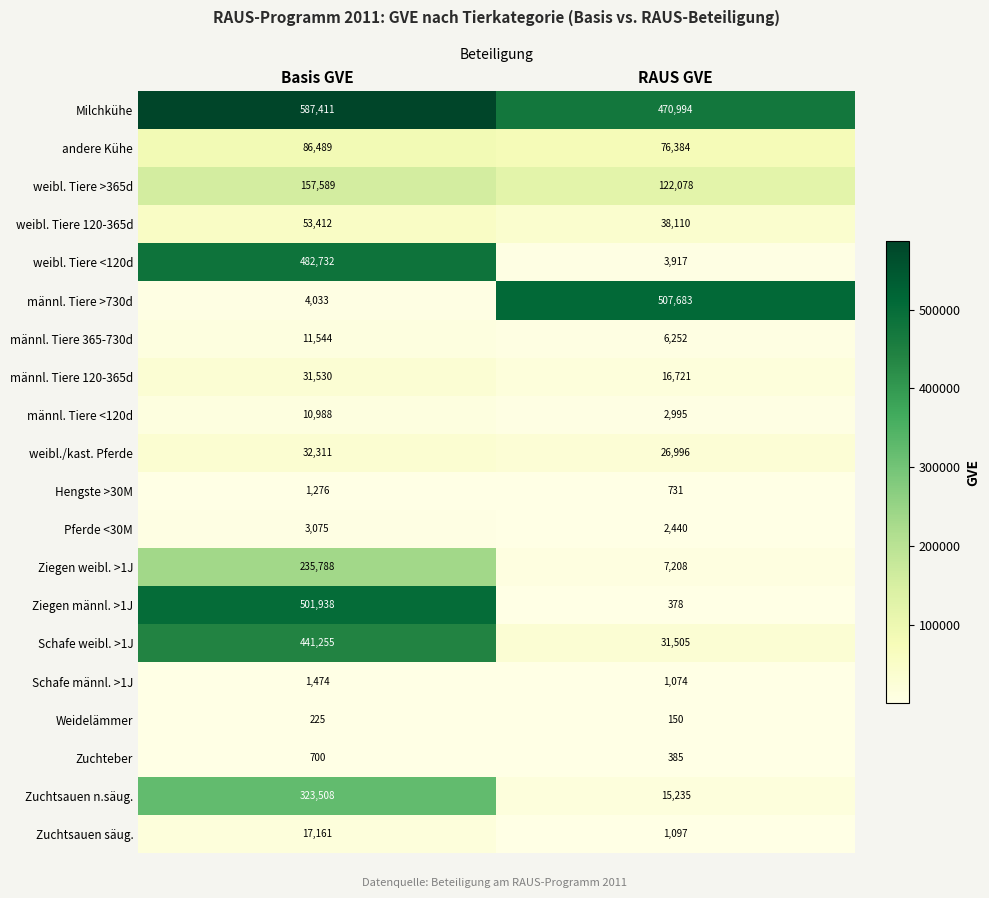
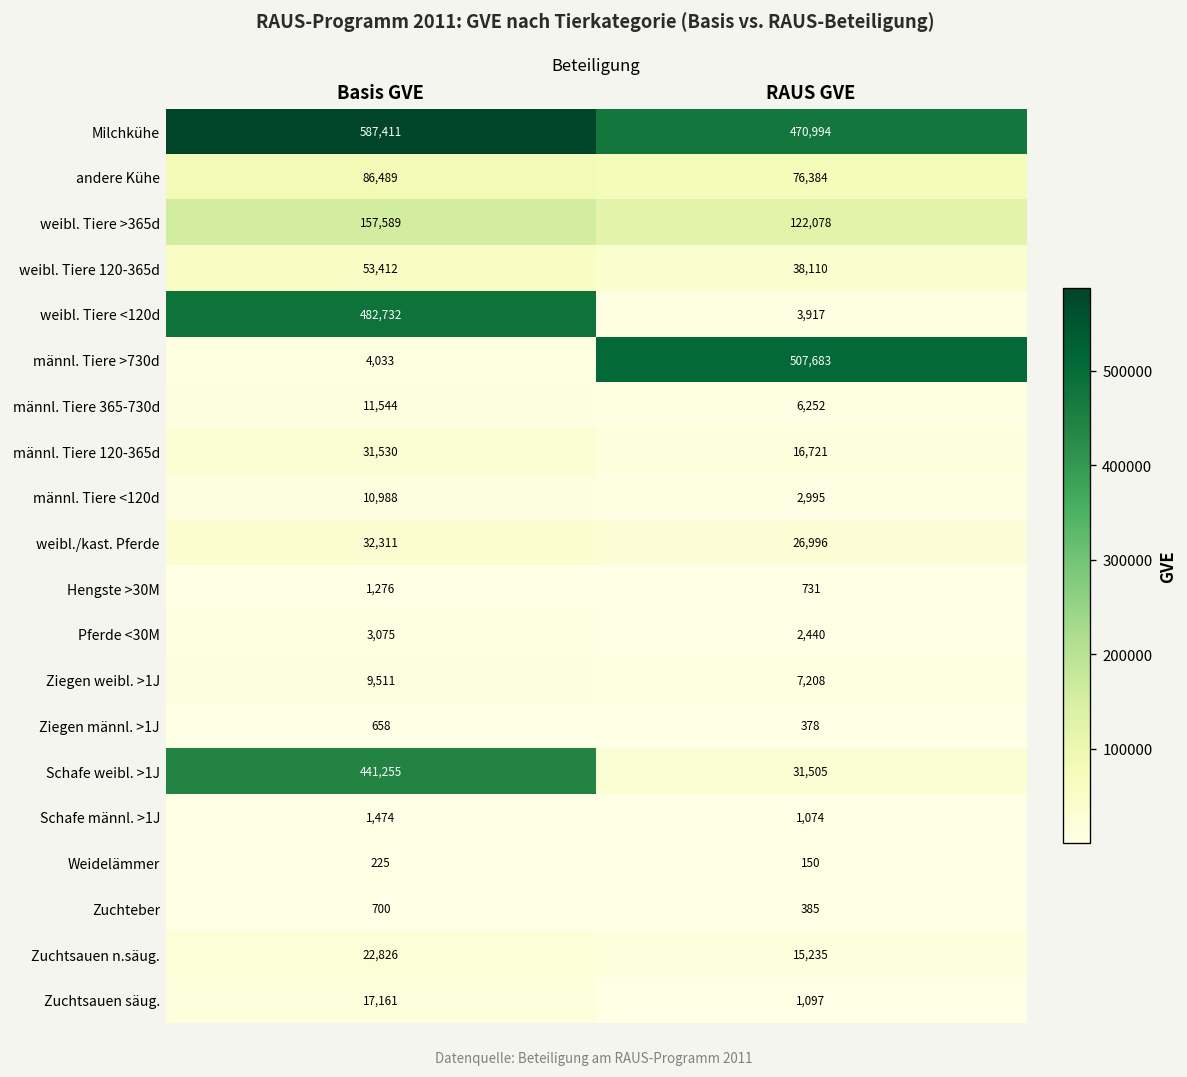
Ziegen weibl. >1J, Basis GVE: 235,788 -> 9,511
Ziegen männl. >1J, Basis GVE: 501,938 -> 658
Zuchtsauen n.säug., Basis GVE: 323,508 -> 22,826
